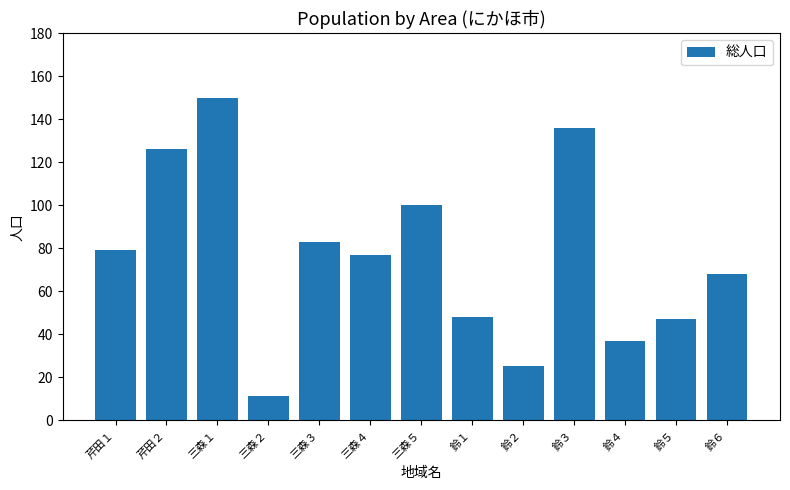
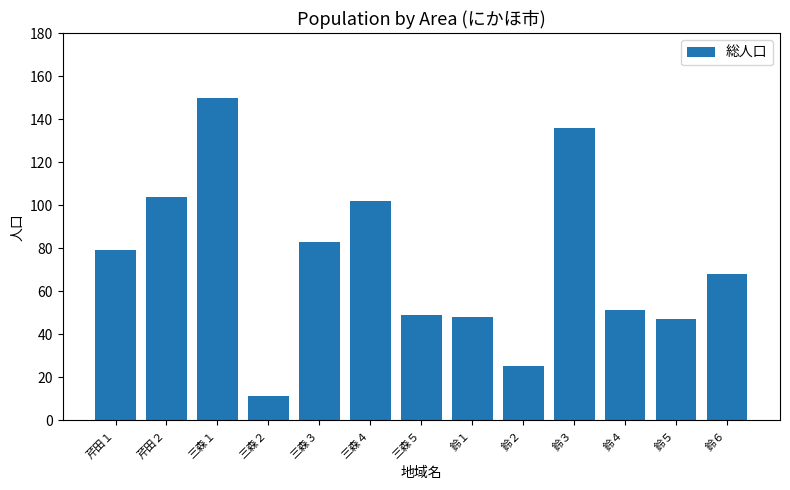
芹田２: 126 -> 104
三森４: 77 -> 102
三森５: 100 -> 49
鈴４: 37 -> 51
